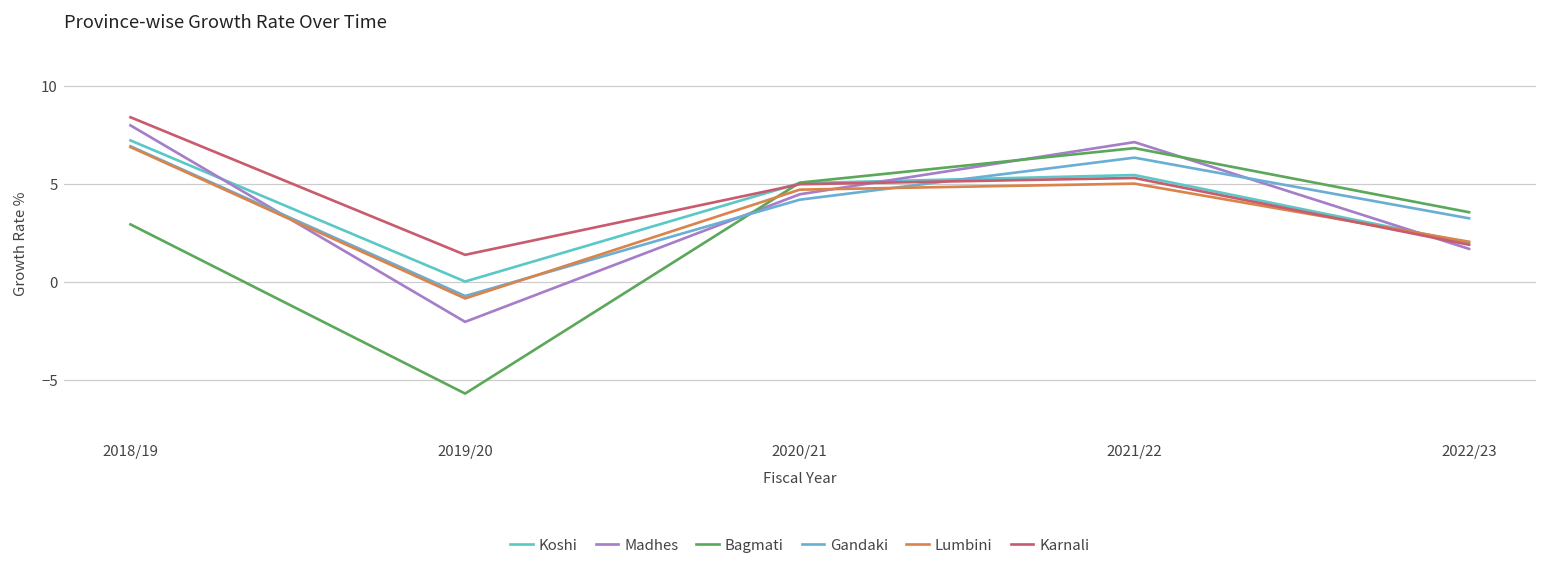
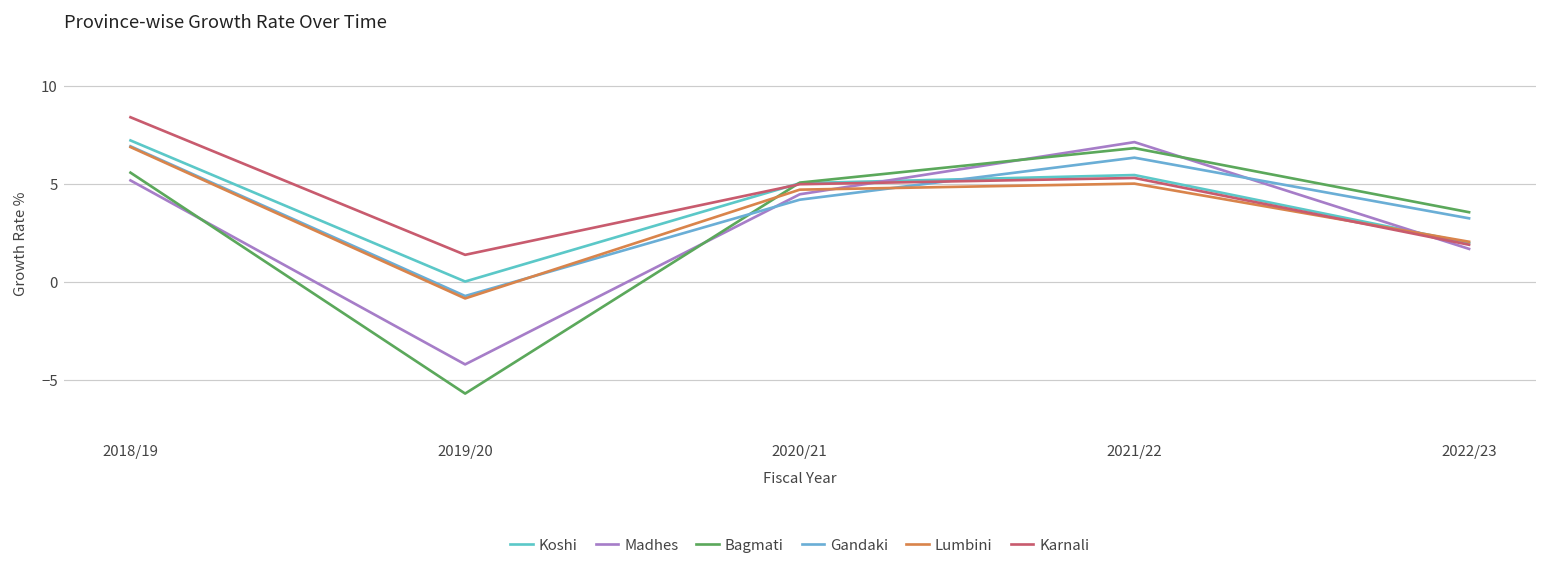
Madhes, 2018/19: 8.0 -> 5.2
Bagmati, 2018/19: 2.9 -> 5.6
Madhes, 2019/20: -2.0 -> -4.2
